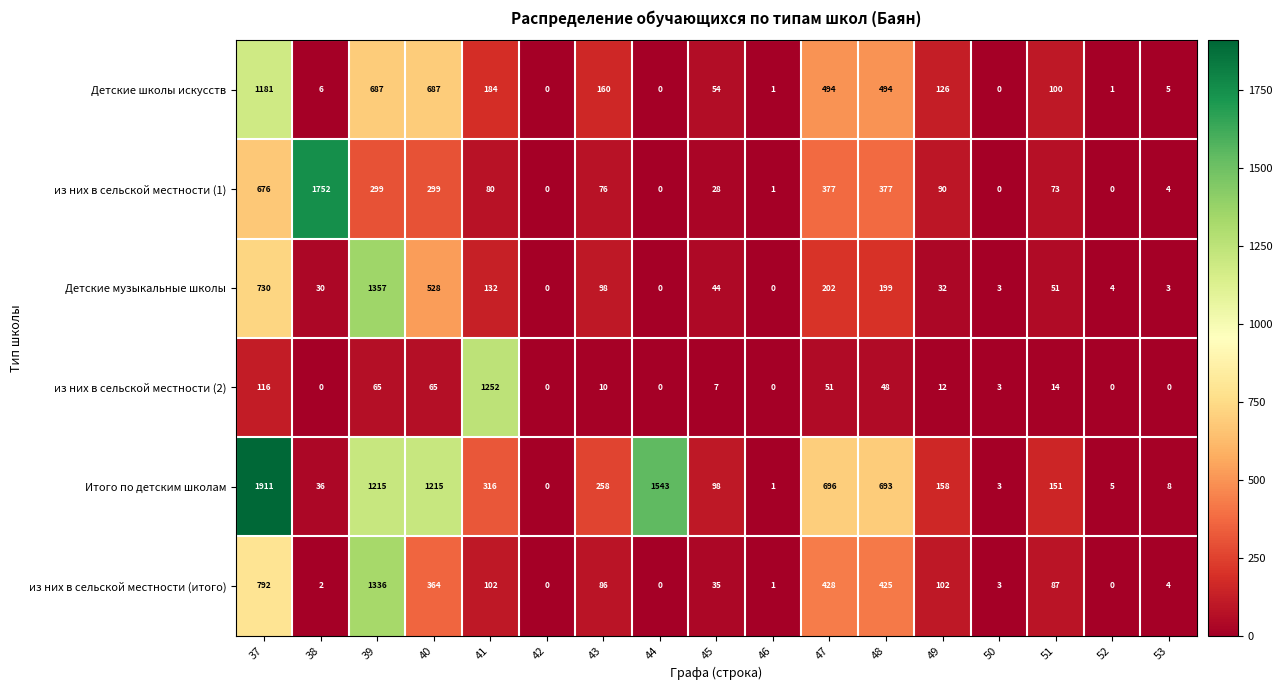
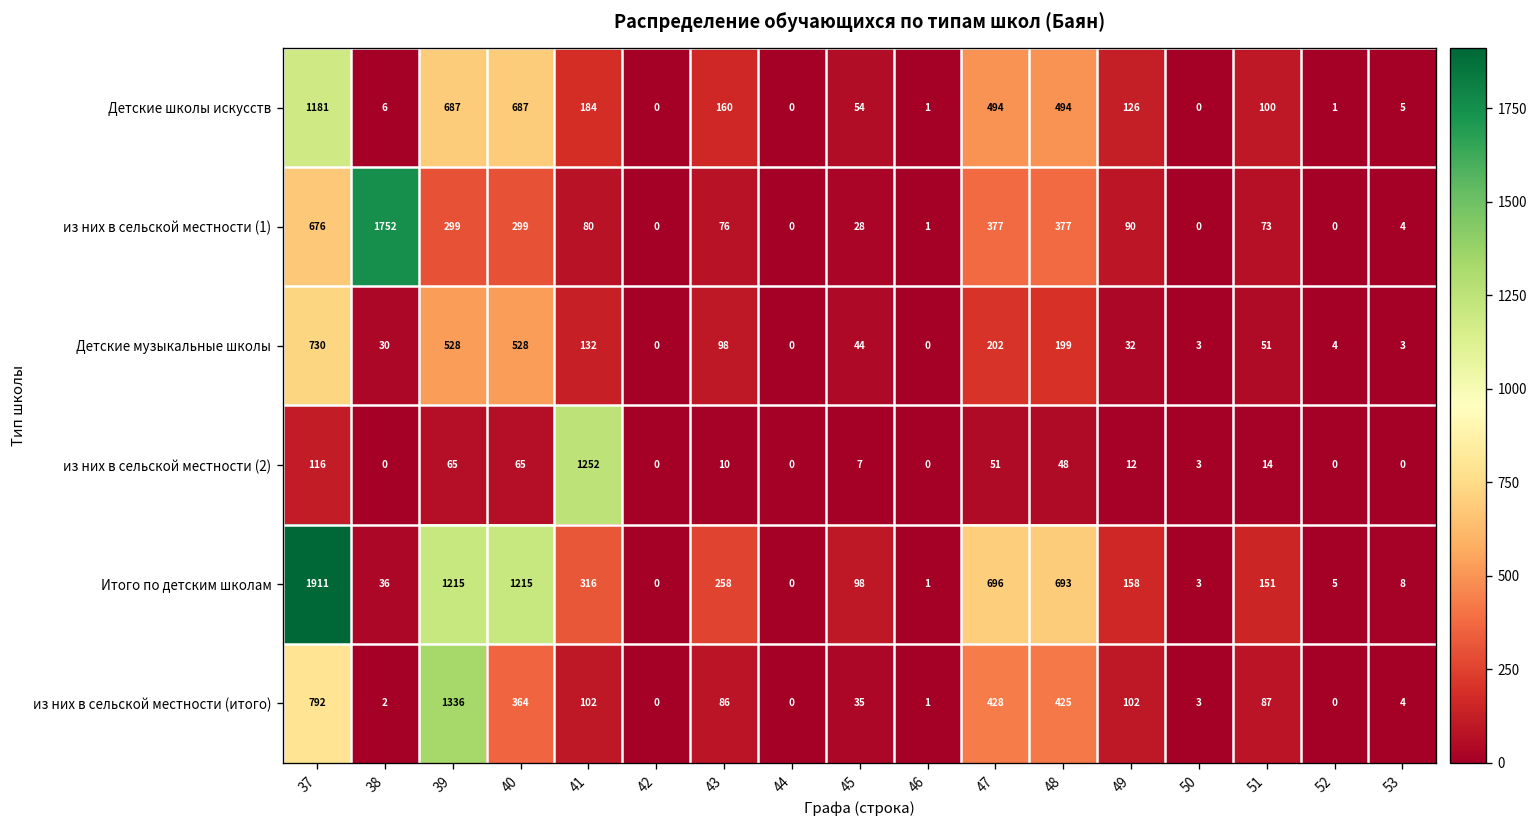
Детские музыкальные школы, 39: 1357 -> 528
Итого по детским школам, 44: 1543 -> 0
